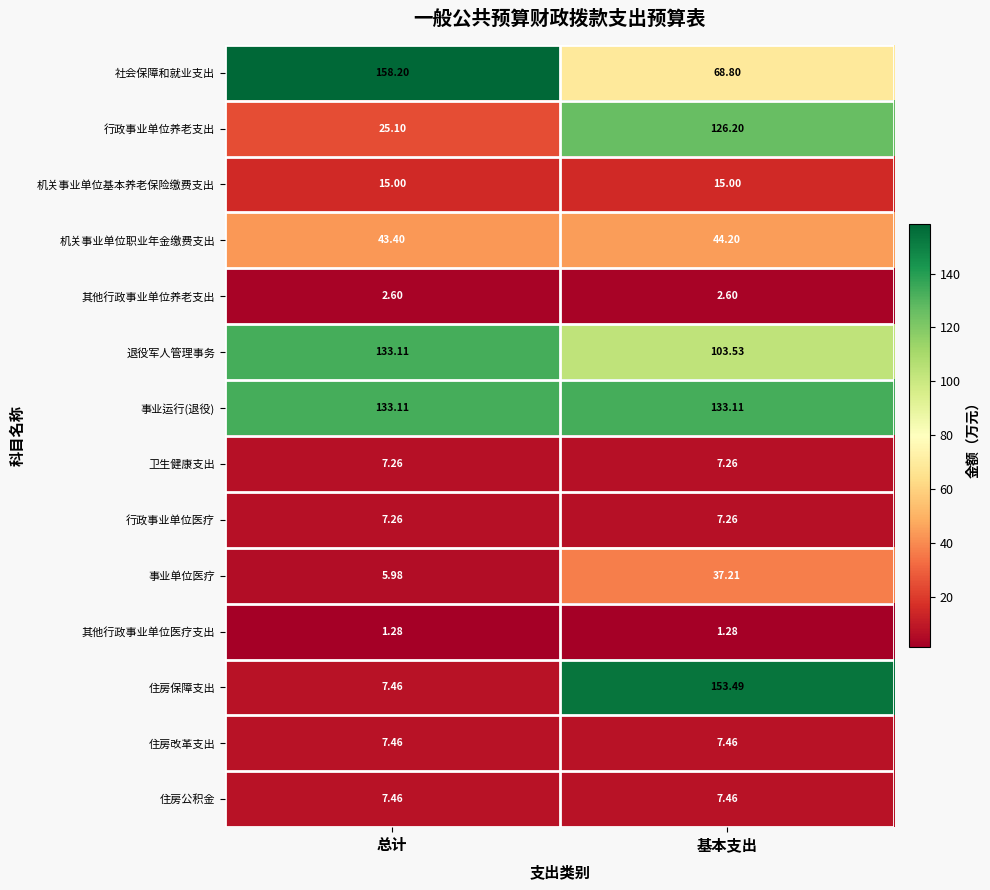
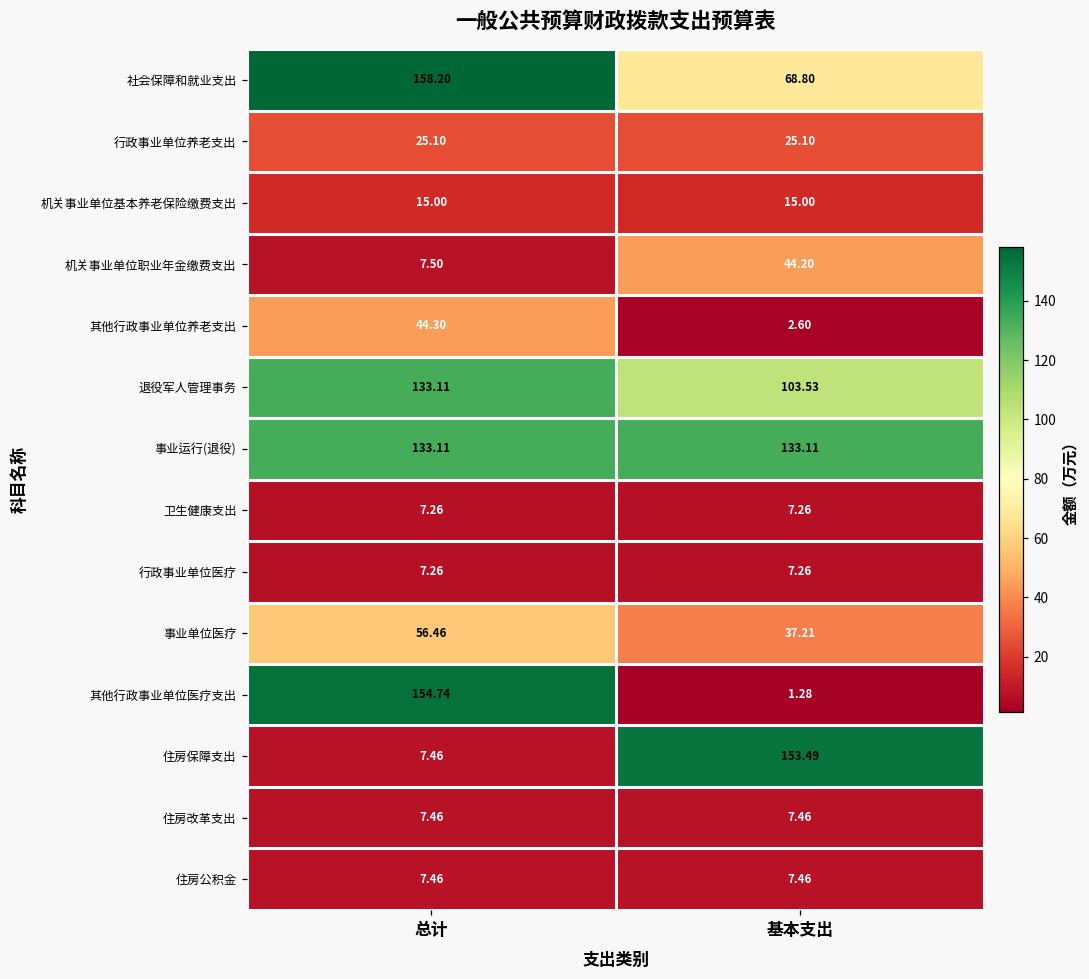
行政事业单位养老支出, 基本支出: 126.20 -> 25.10
机关事业单位职业年金缴费支出, 总计: 43.40 -> 7.50
其他行政事业单位养老支出, 总计: 2.60 -> 44.30
事业单位医疗, 总计: 5.98 -> 56.46
其他行政事业单位医疗支出, 总计: 1.28 -> 154.74
